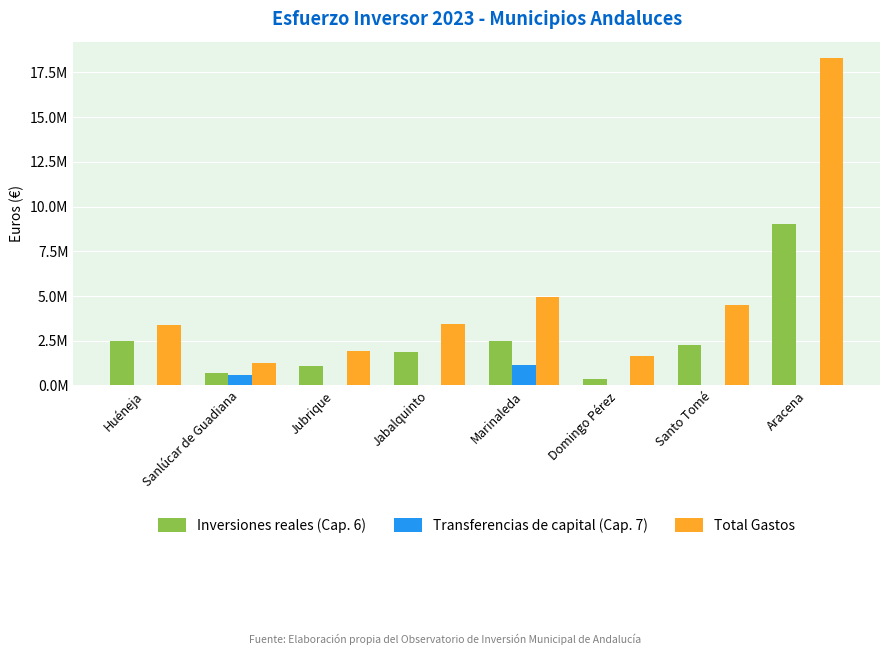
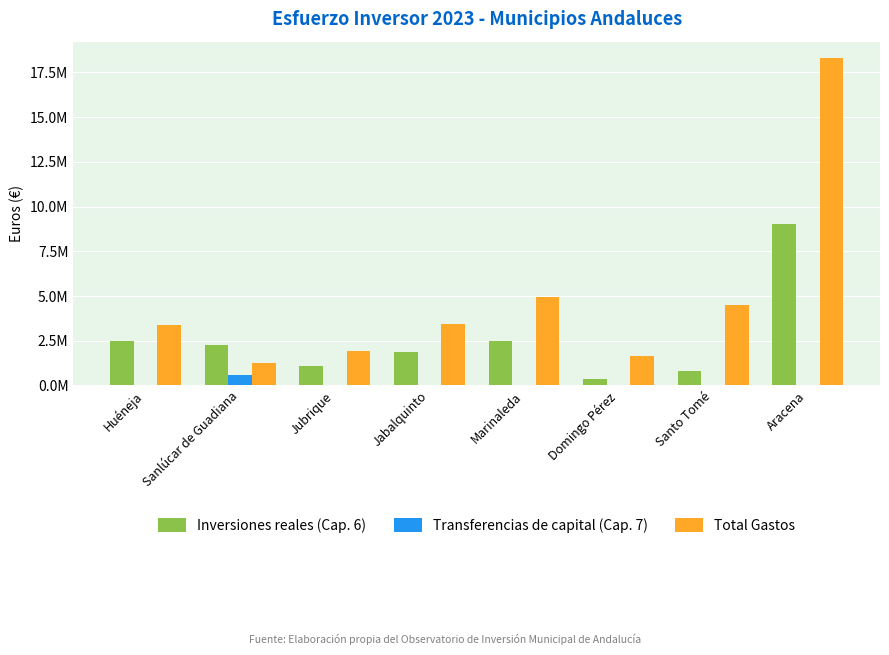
Inversiones reales (Cap. 6), Sanlúcar de Guadiana: 700000 -> 2300000
Transferencias de capital (Cap. 7), Marinaleda: 1100000 -> 0
Inversiones reales (Cap. 6), Santo Tomé: 2200000 -> 800000
